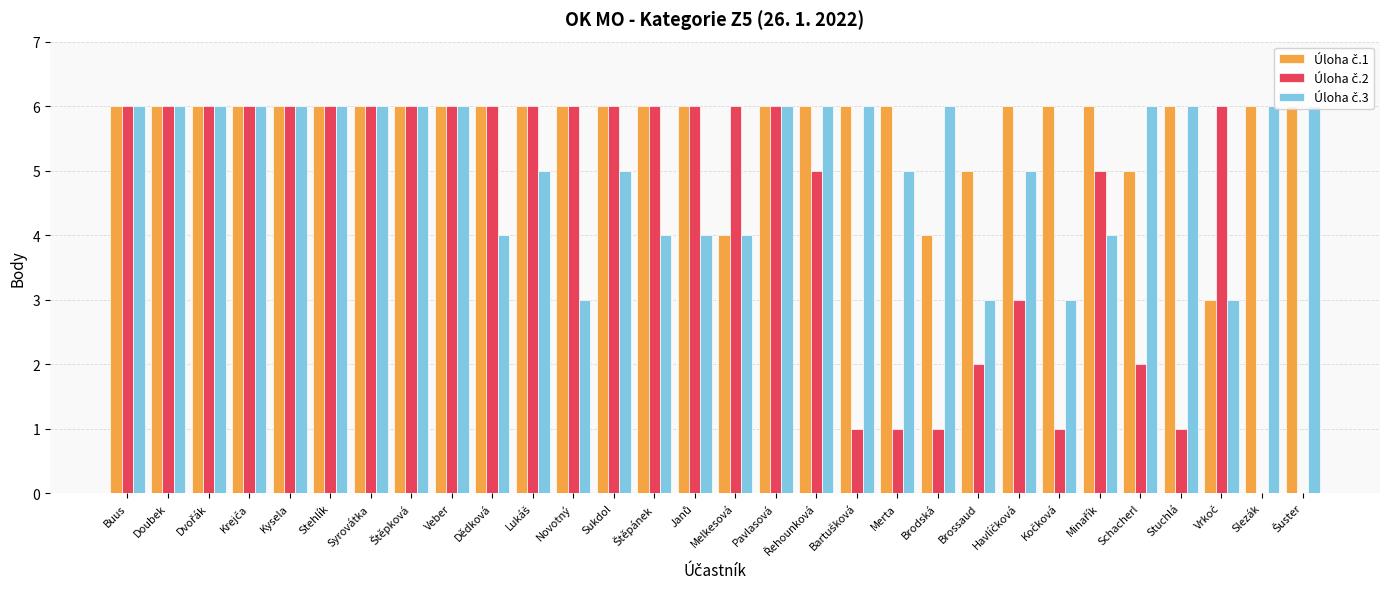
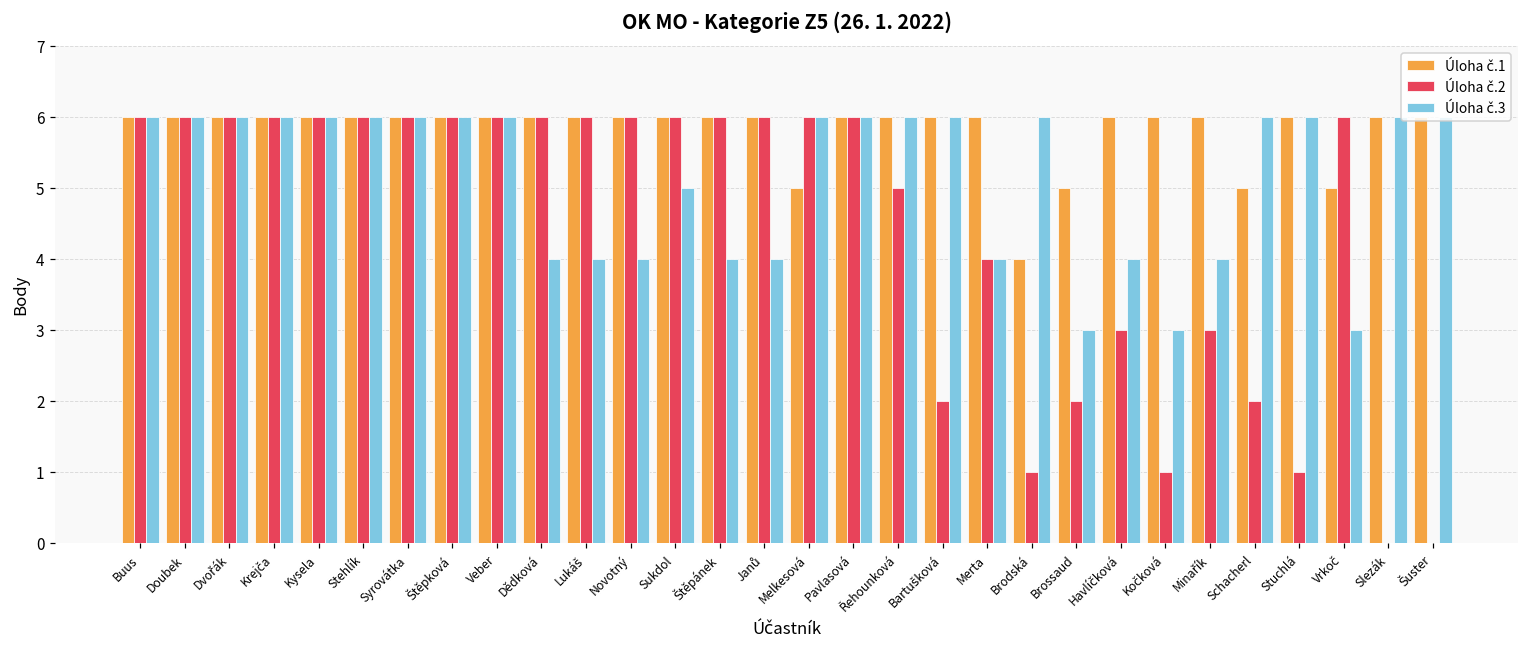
Úloha č.3, Lukáš: 5 -> 4
Úloha č.3, Novotný: 3 -> 4
Úloha č.1, Melkesová: 4 -> 5
Úloha č.3, Melkesová: 4 -> 6
Úloha č.2, Bartušková: 1 -> 2
Úloha č.2, Merta: 1 -> 4
Úloha č.3, Merta: 5 -> 4
Úloha č.3, Havlíčková: 5 -> 4
Úloha č.2, Minařík: 5 -> 3
Úloha č.1, Vrkoč: 3 -> 5
